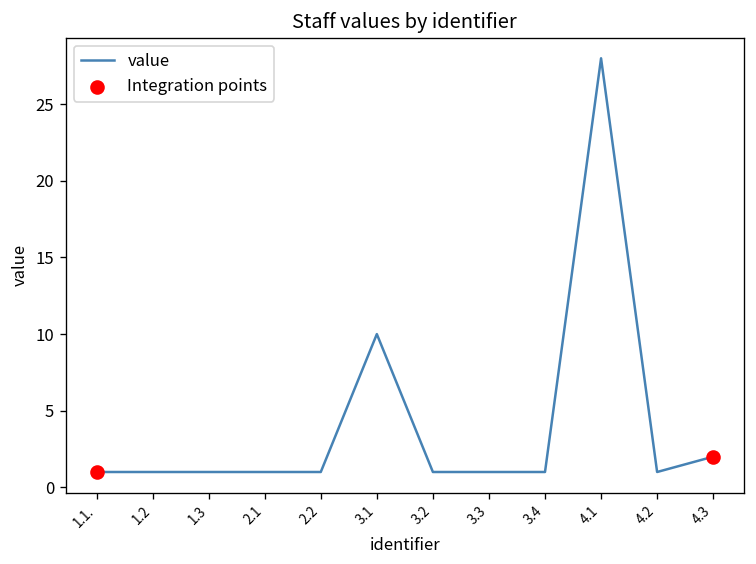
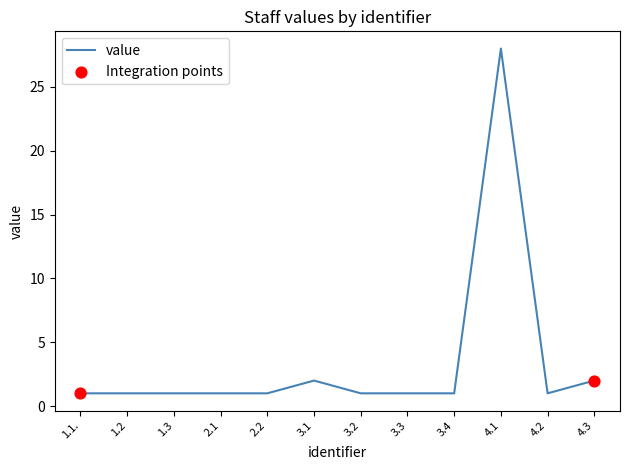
value, 3.1: 10 -> 2
